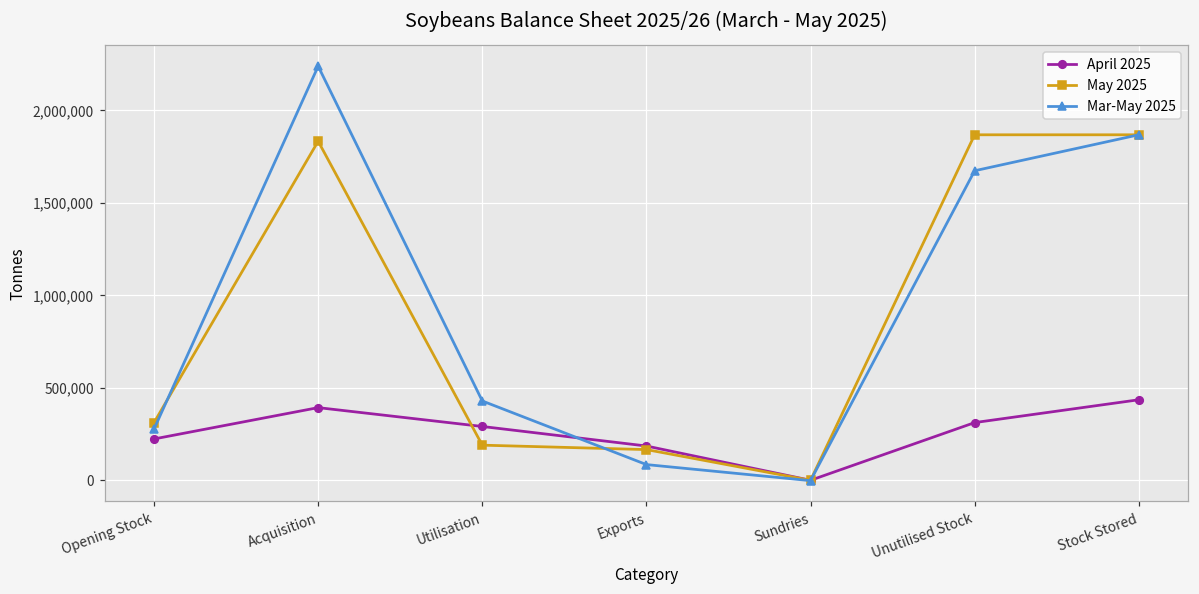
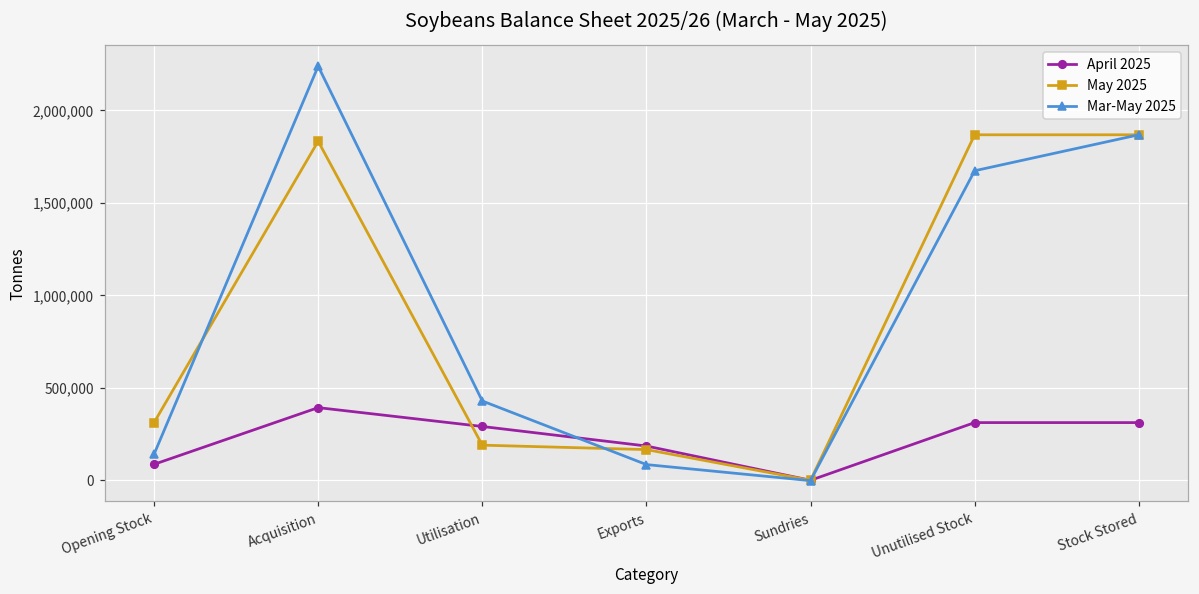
April 2025, Opening Stock: 220,000 -> 90,000
Mar-May 2025, Opening Stock: 280,000 -> 140,000
April 2025, Stock Stored: 440,000 -> 310,000
